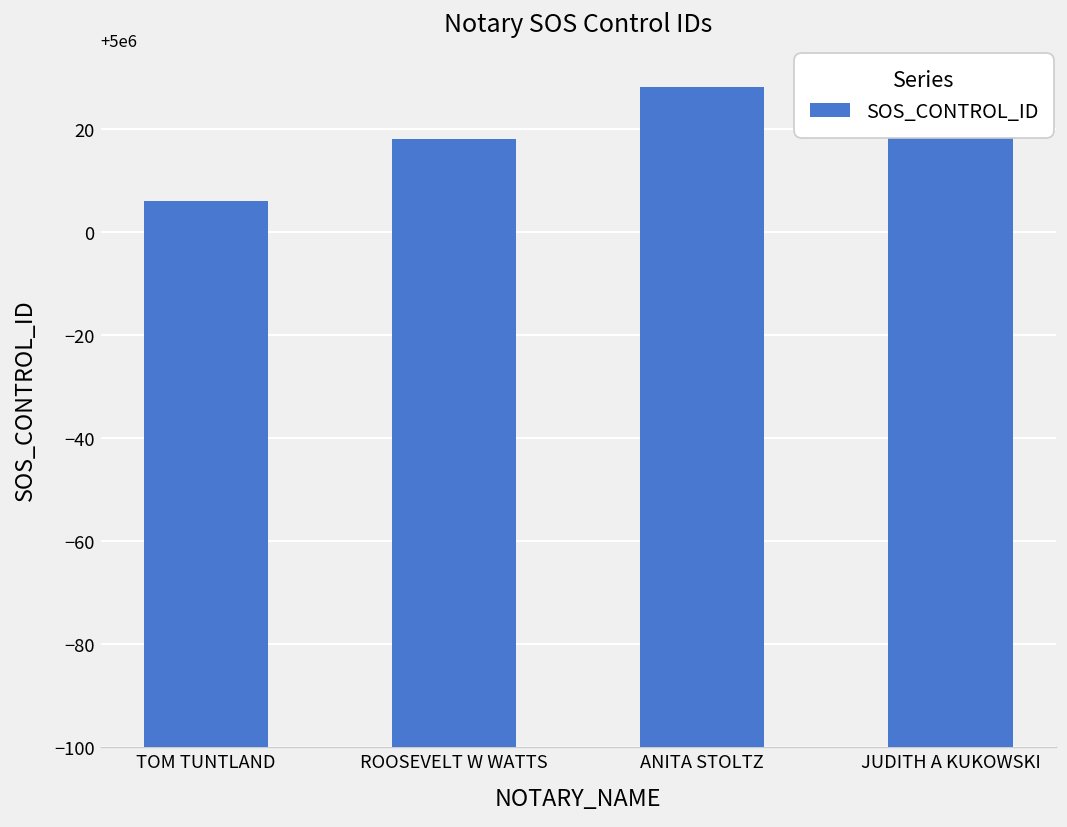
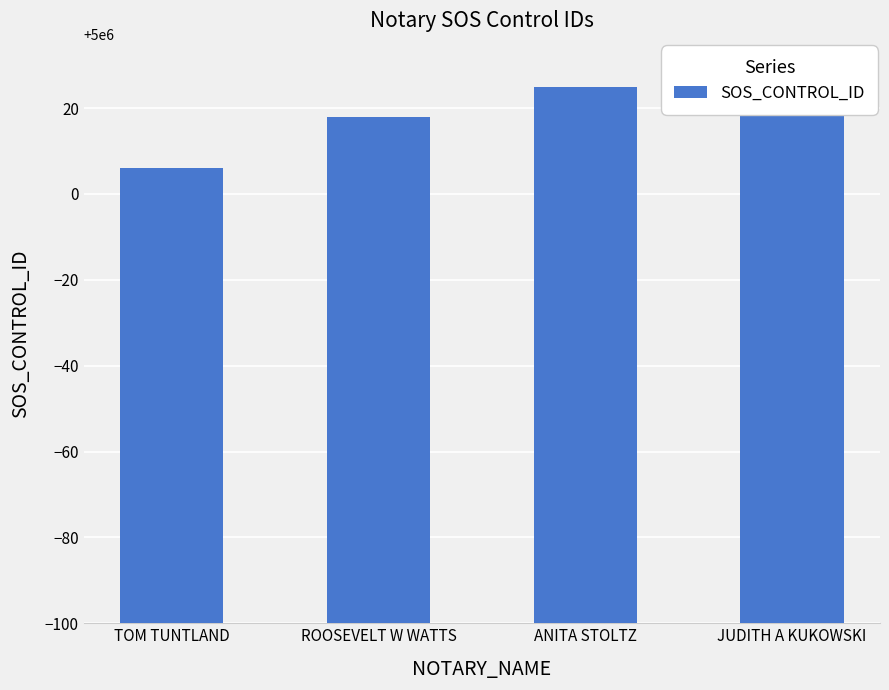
ANITA STOLTZ: 5000028 -> 5000025
